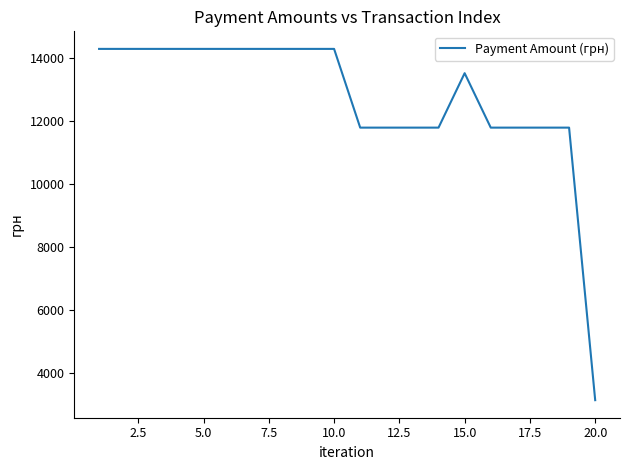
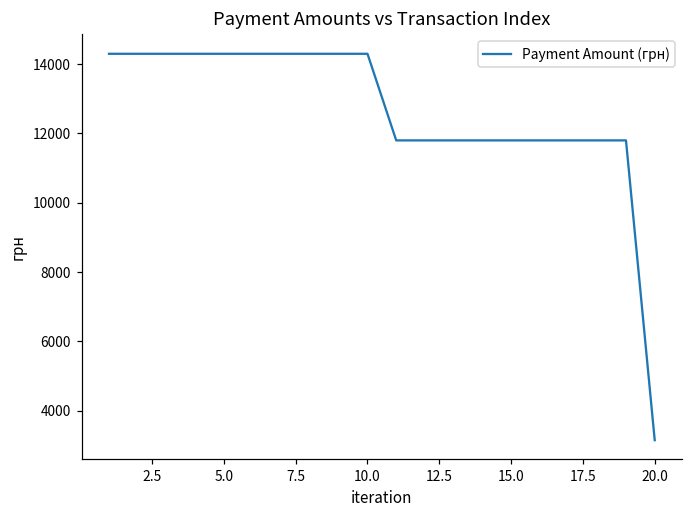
15.0: 13500 -> 11800
